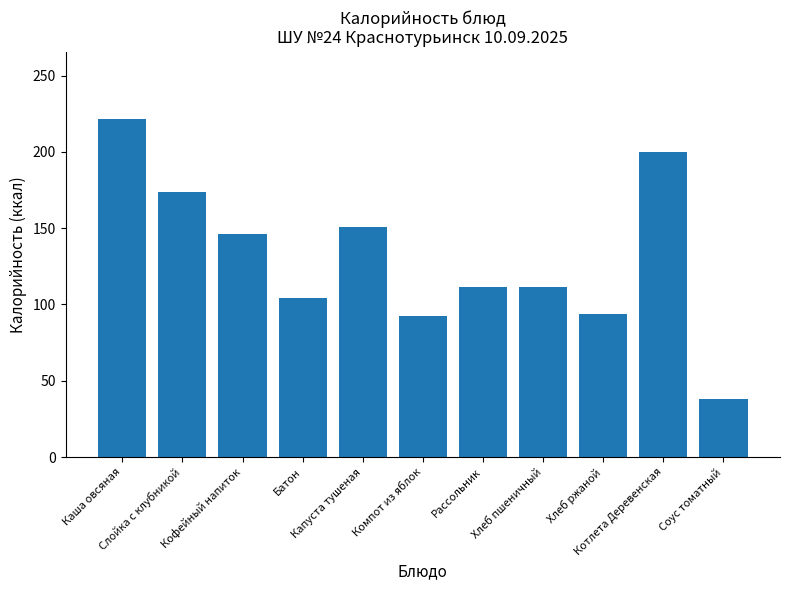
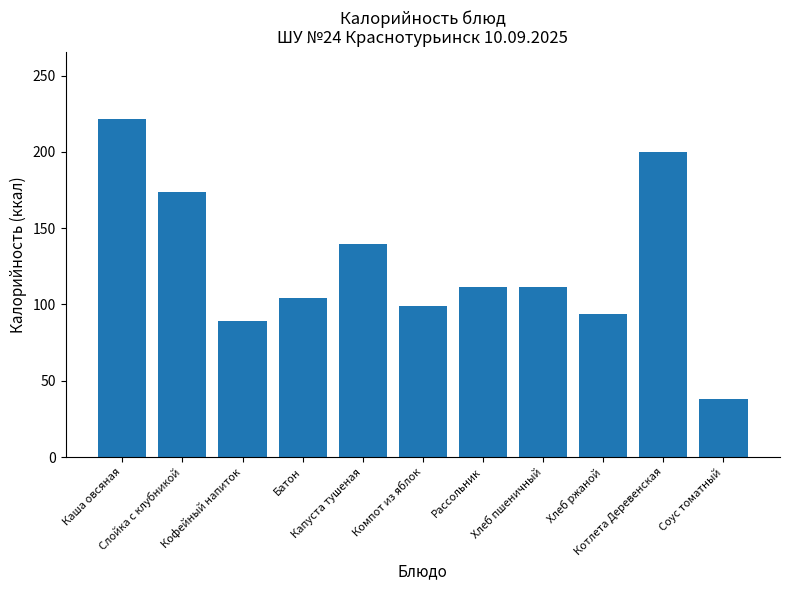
Кофейный напиток: 146 -> 89
Капуста тушеная: 151 -> 140
Компот из яблок: 92 -> 99
